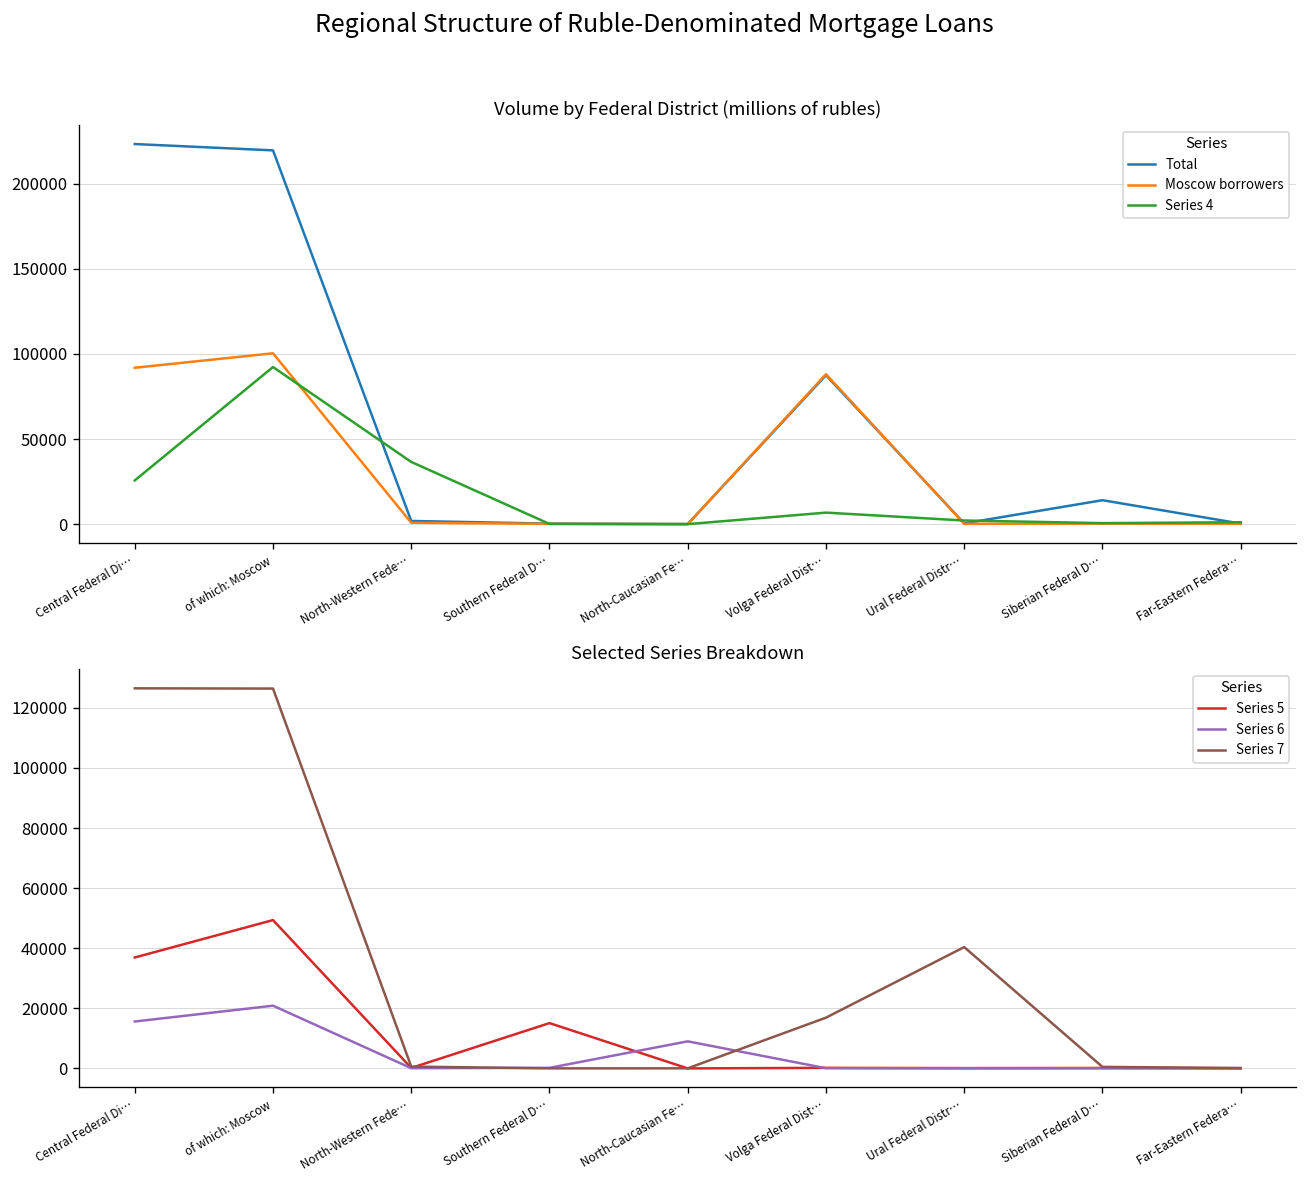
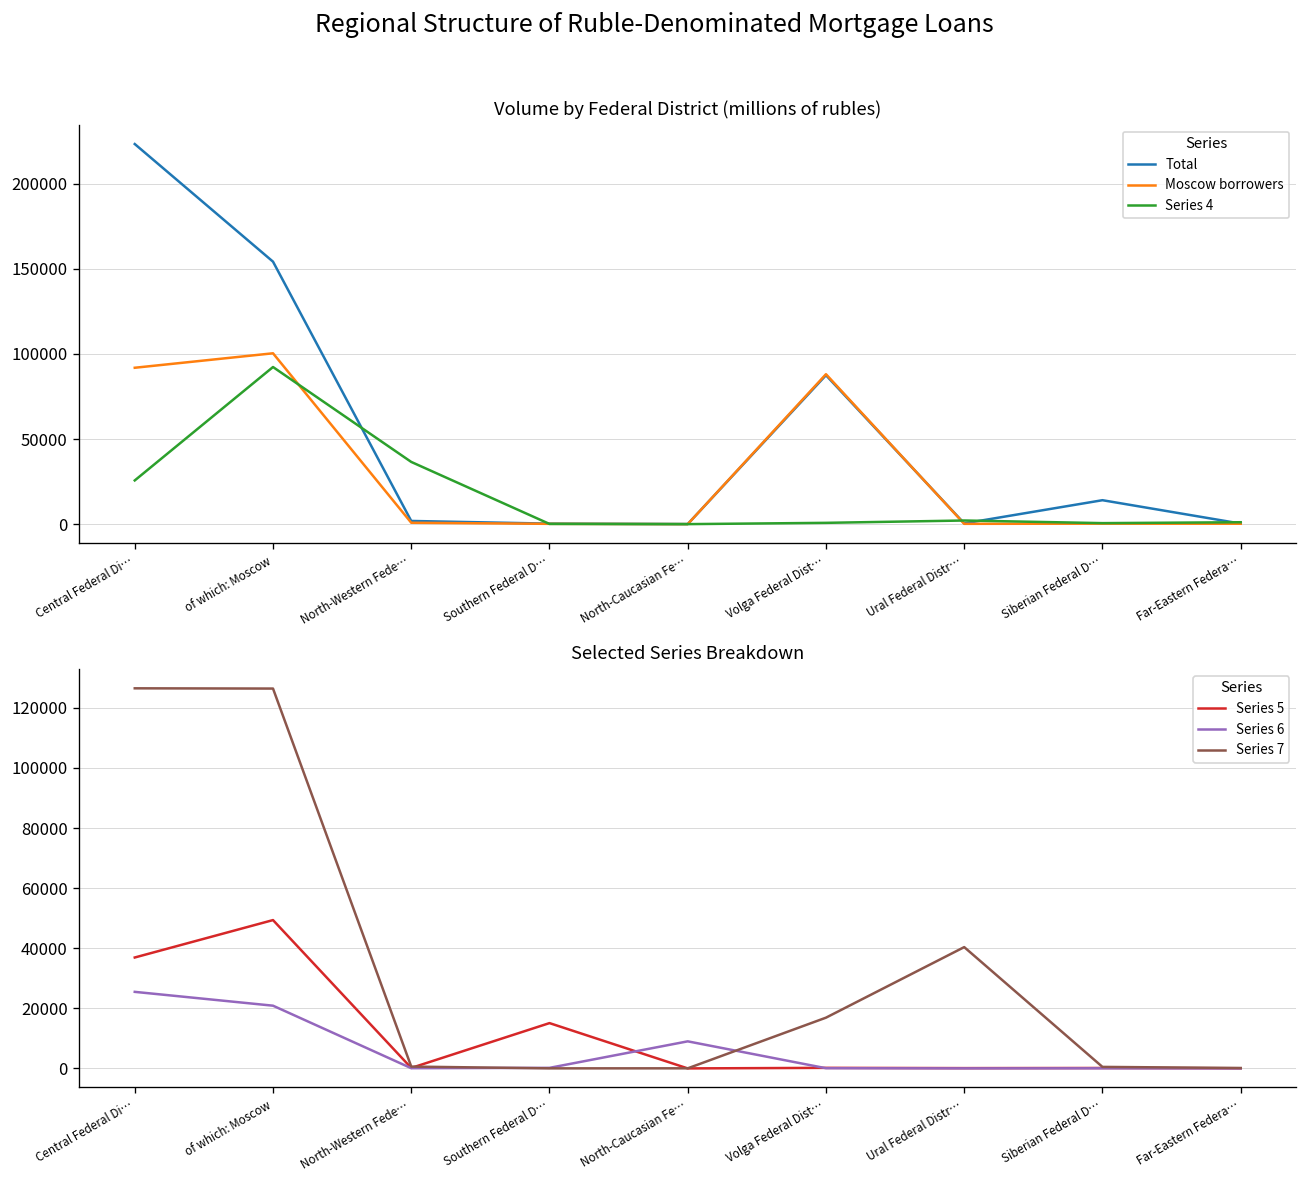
Volume by Federal District (millions of rubles), Total, of which: Moscow: 220000 -> 154000
Volume by Federal District (millions of rubles), Series 4, Volga Federal Dist…: 7000 -> 1000
Selected Series Breakdown, Series 6, Central Federal Di…: 16000 -> 25000
